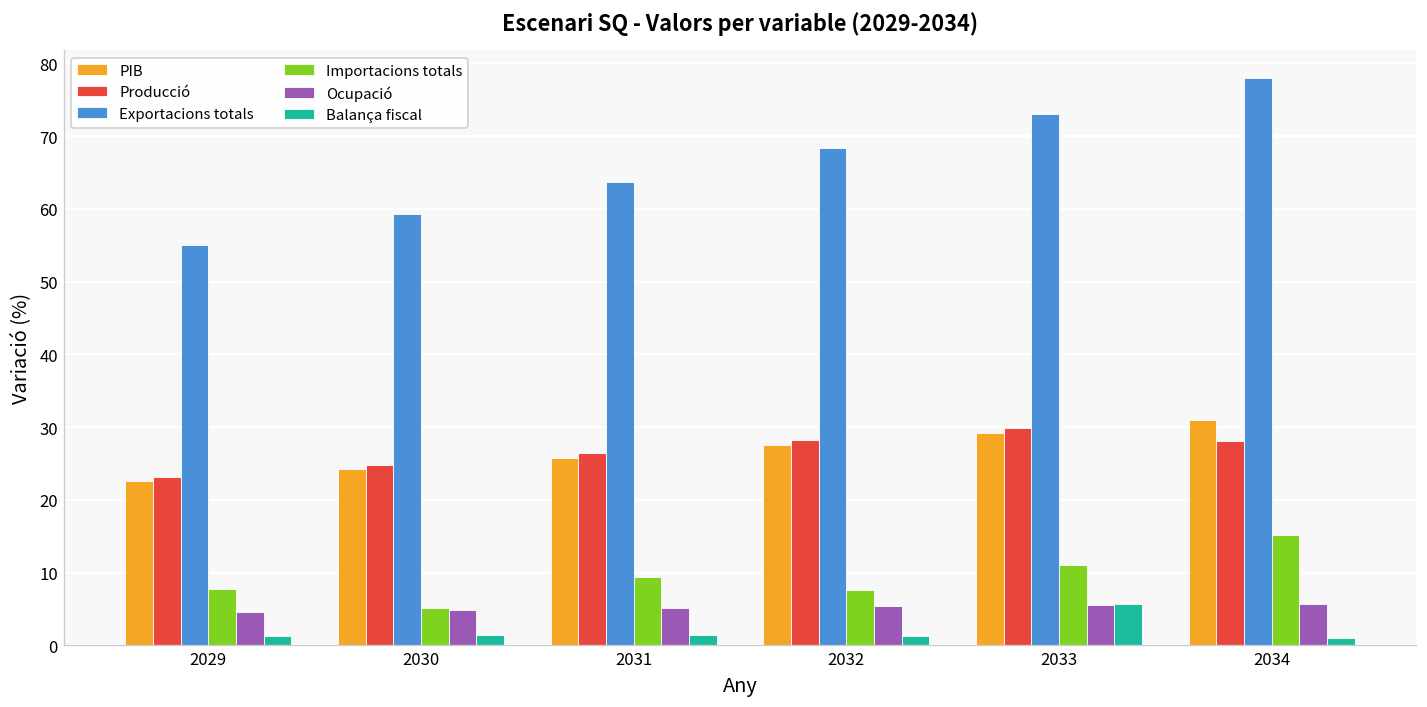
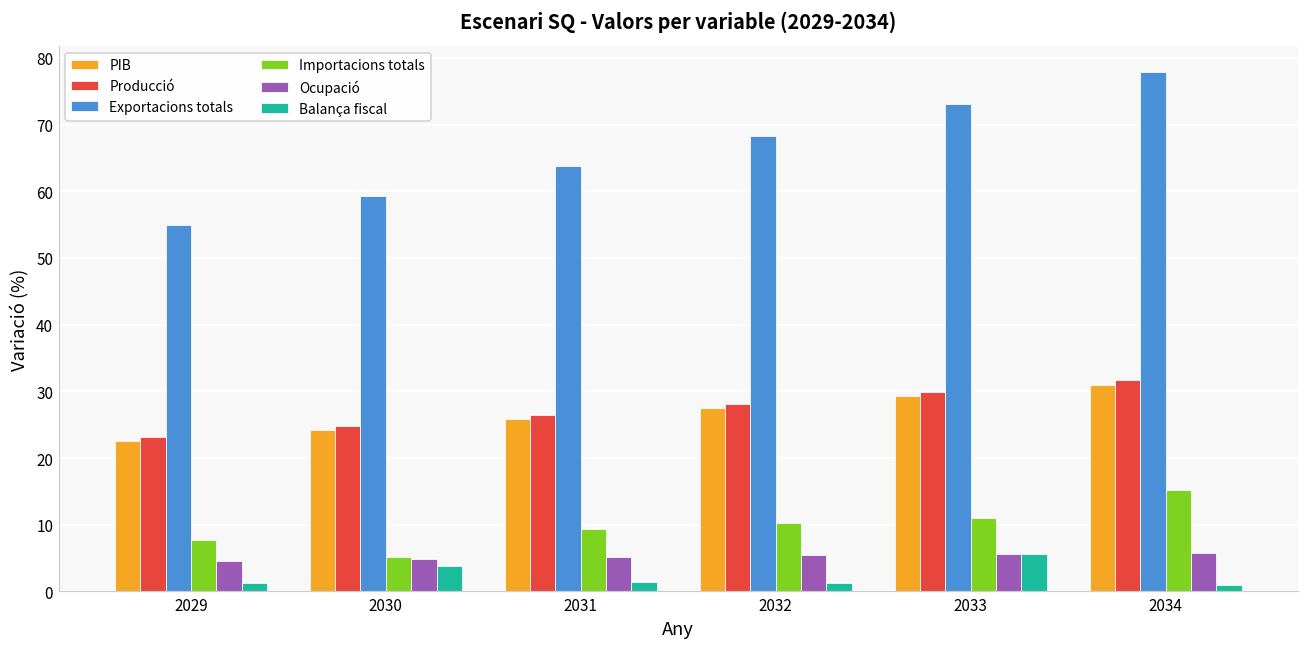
Balança fiscal, 2030: 1 -> 4
Importacions totals, 2032: 8 -> 10
Producció, 2034: 28 -> 32
